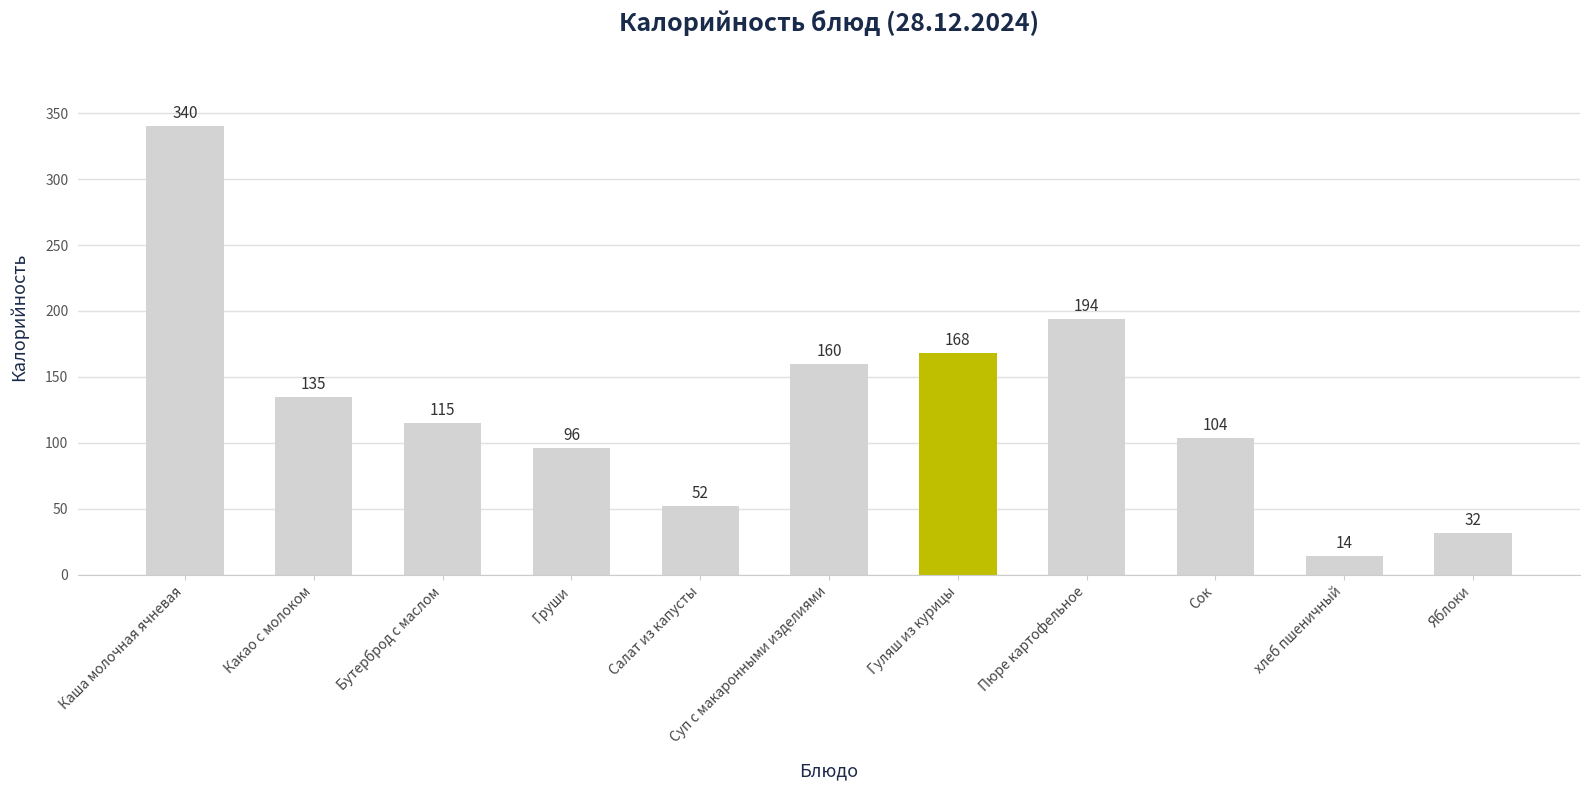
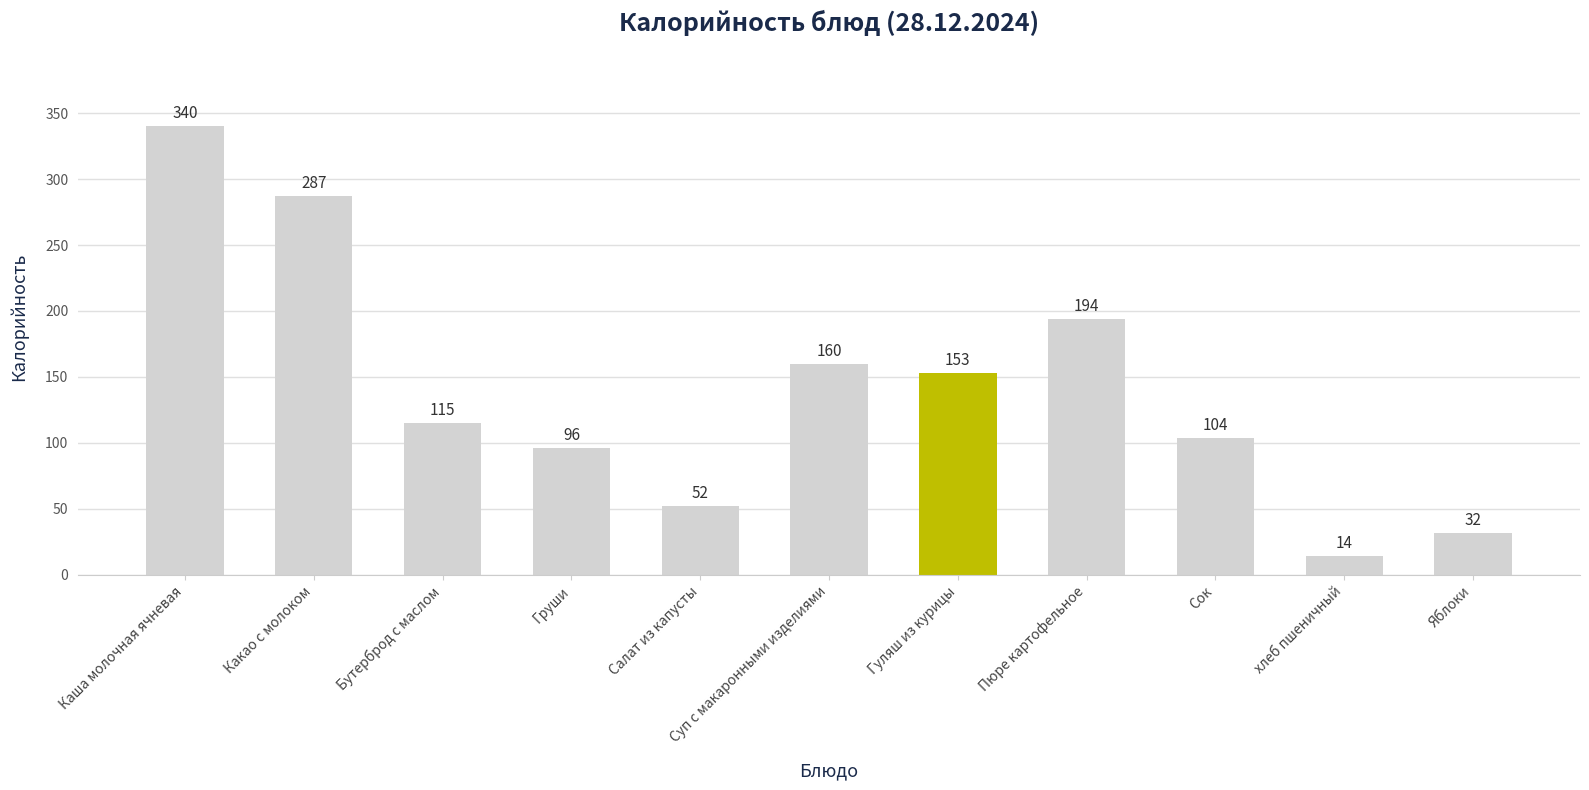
Какао с молоком: 135 -> 287
Гуляш из курицы: 168 -> 153
